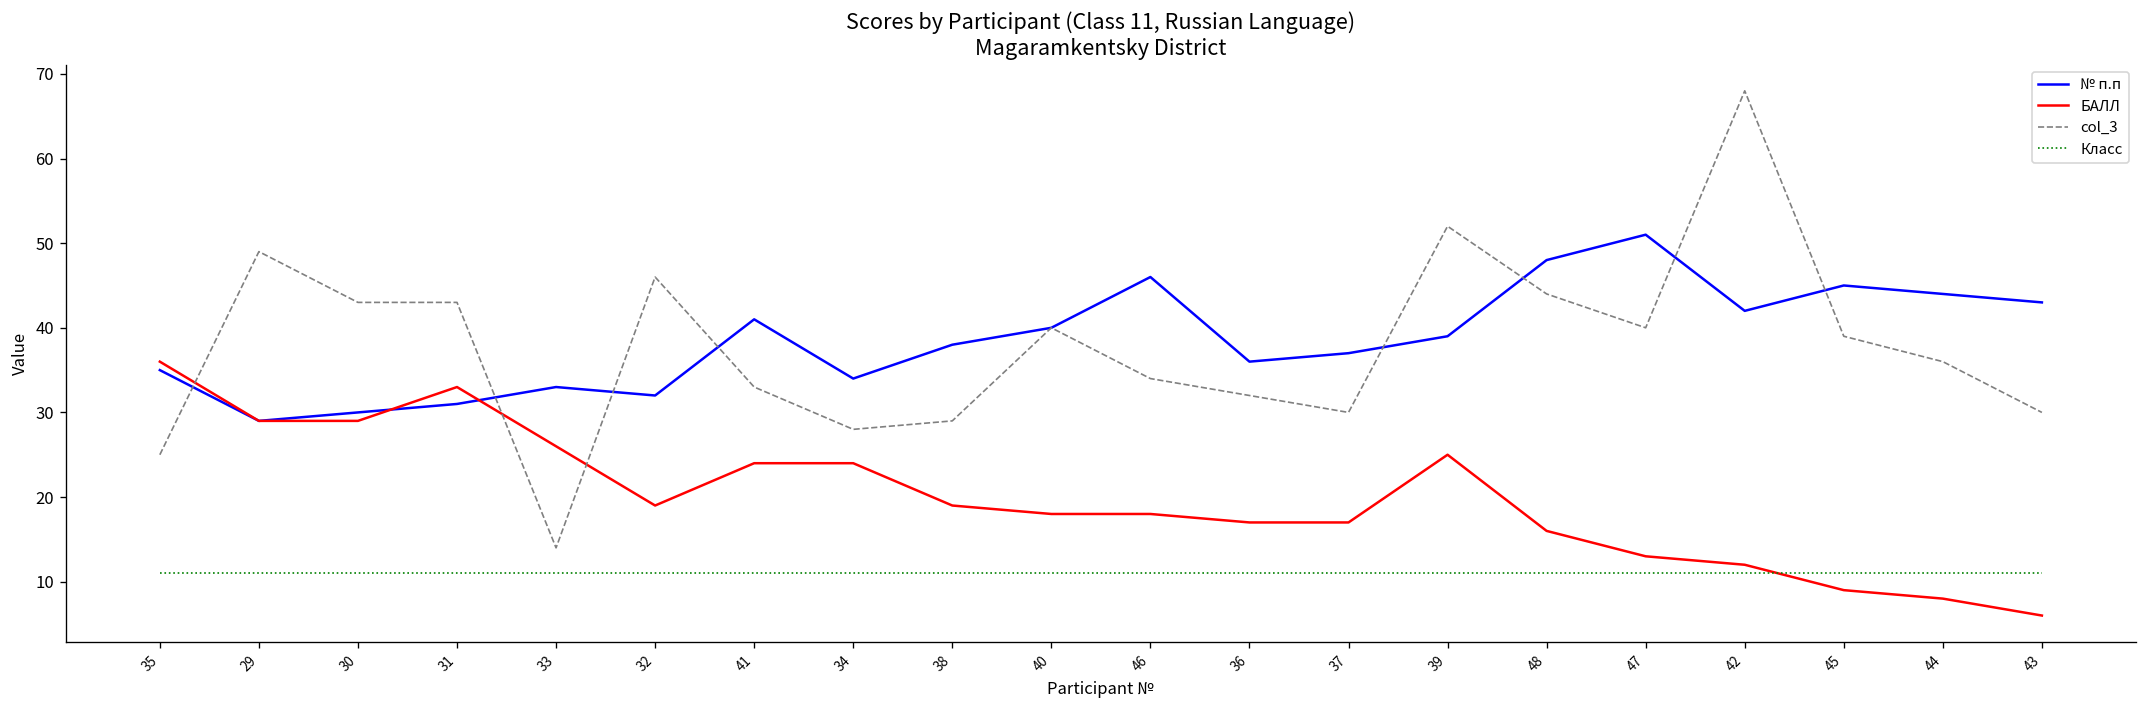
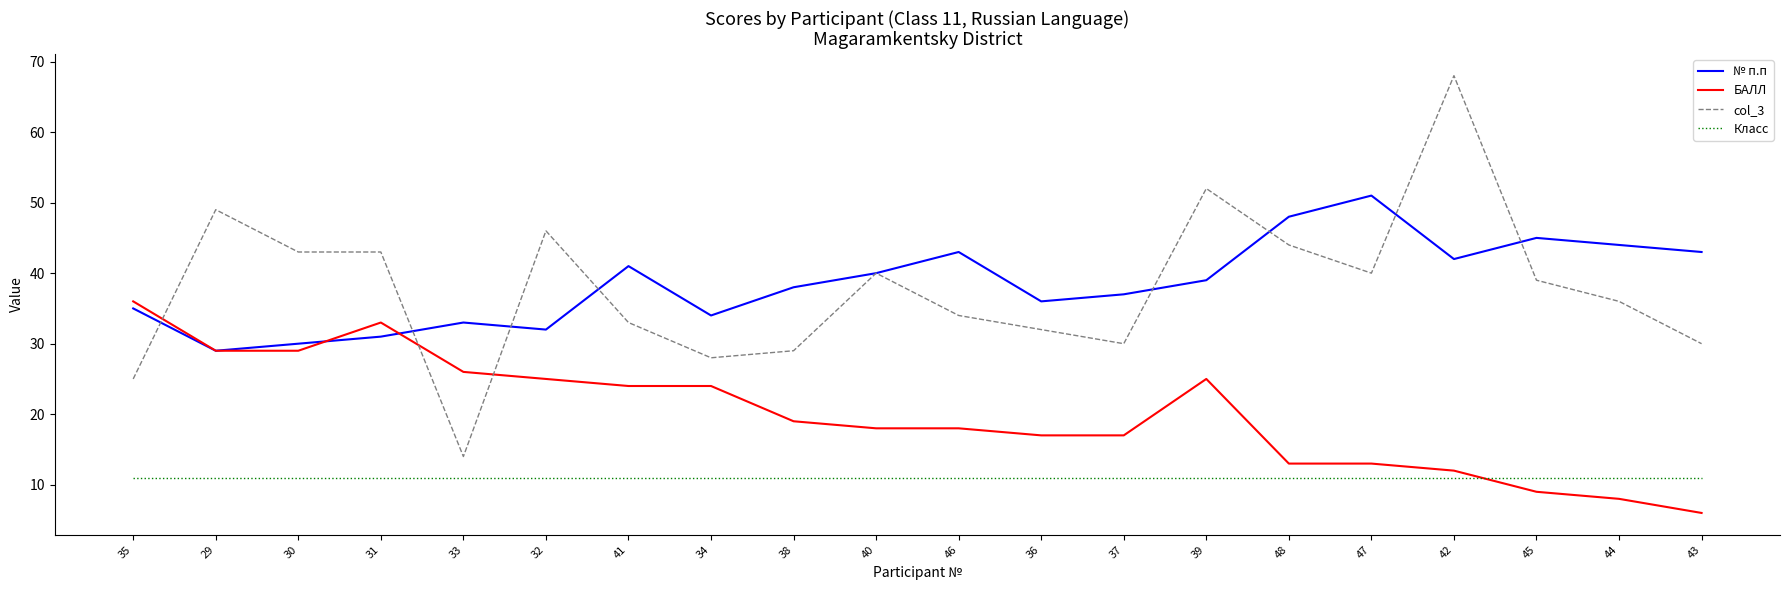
БАЛЛ, 32: 19 -> 25
№ п.п, 46: 46 -> 43
БАЛЛ, 48: 16 -> 13
